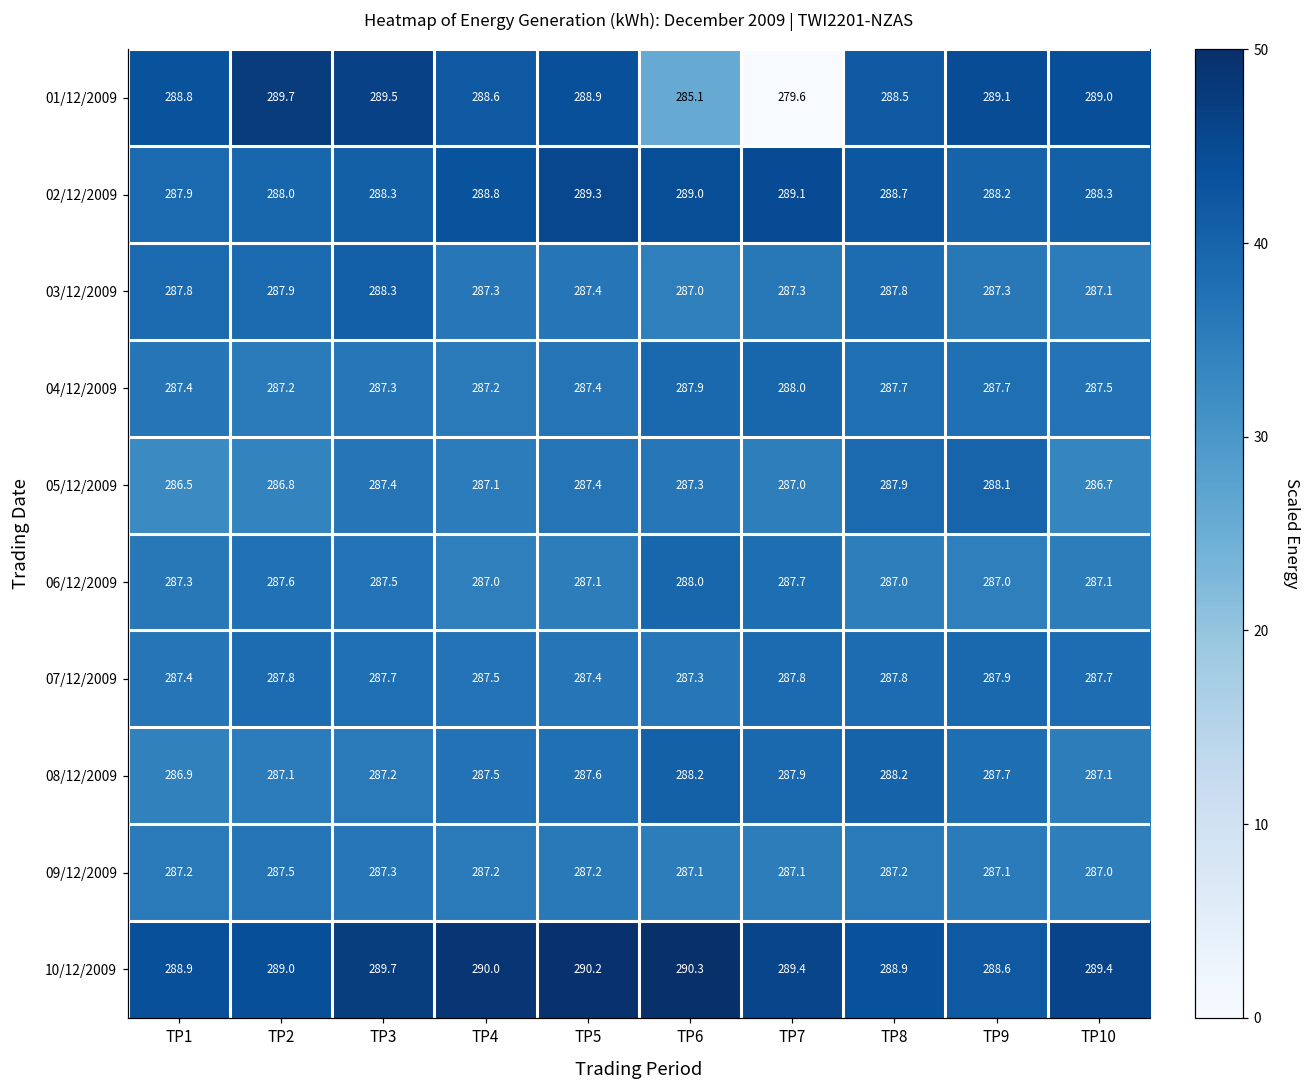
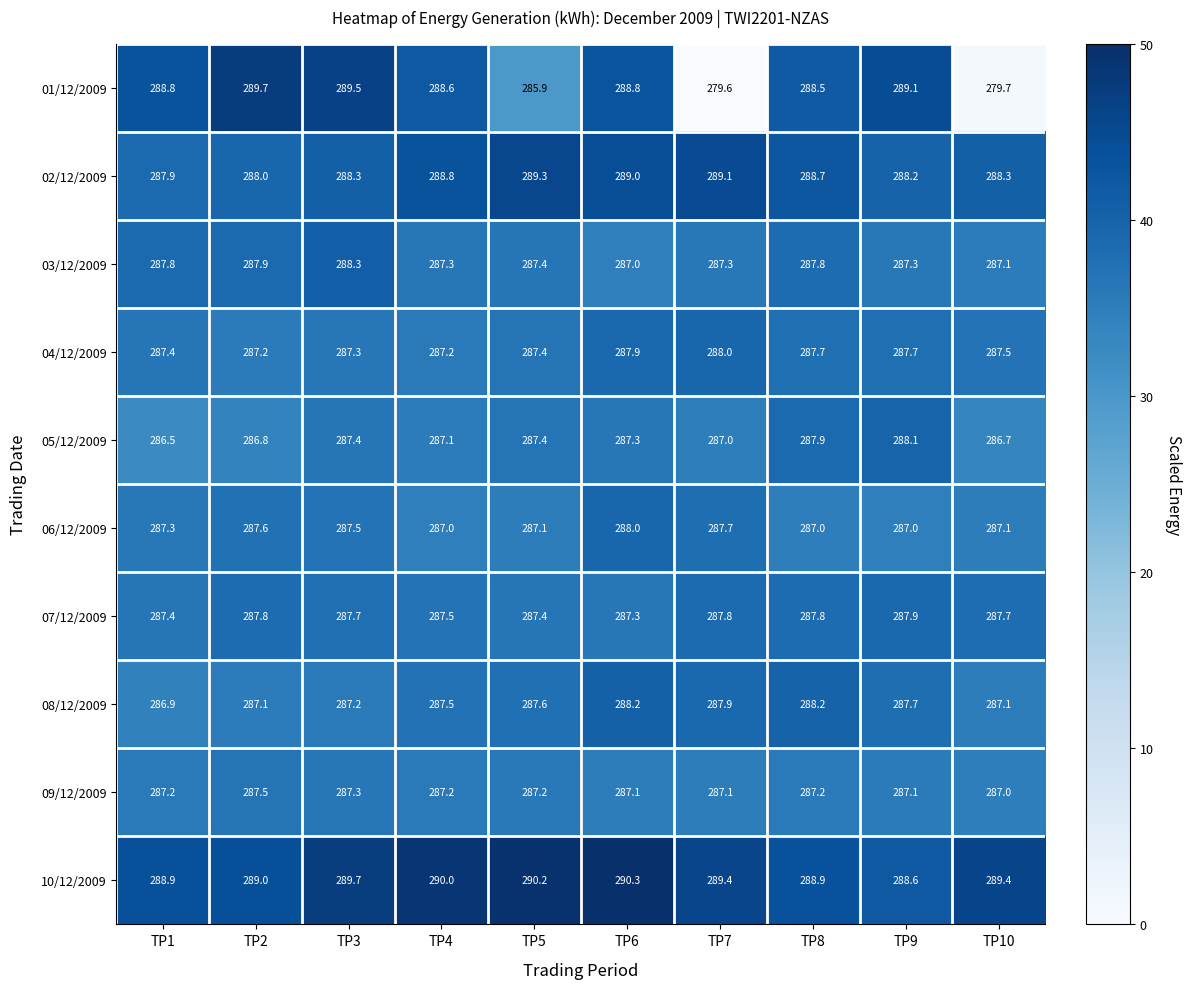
01/12/2009, TP5: 288.9 -> 285.9
01/12/2009, TP6: 285.1 -> 288.8
01/12/2009, TP10: 289.0 -> 279.7
